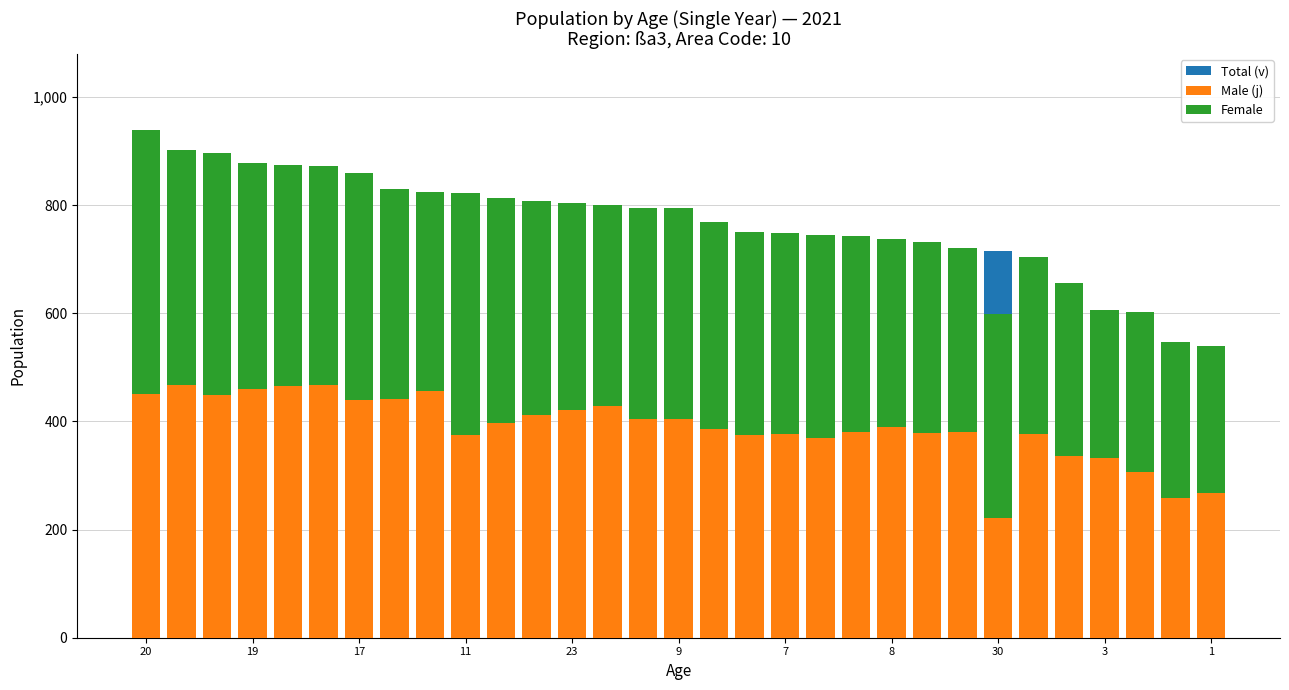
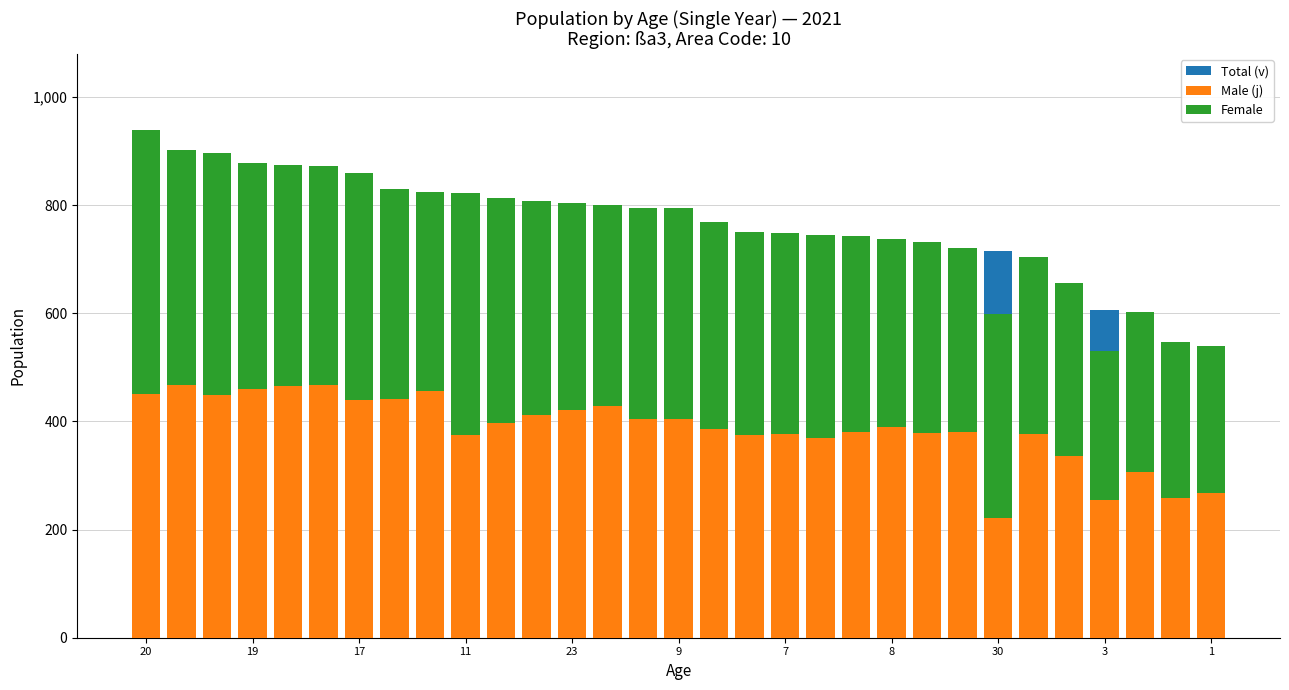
Male (j), 3: 330 -> 260
